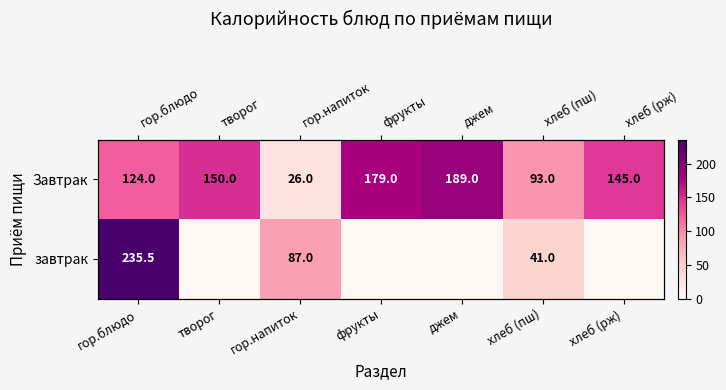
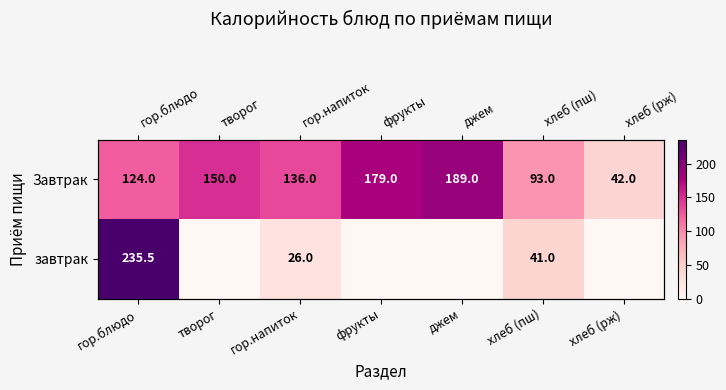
Завтрак, гор.напиток: 26.0 -> 136.0
Завтрак, хлеб (рж): 145.0 -> 42.0
завтрак, гор.напиток: 87.0 -> 26.0
